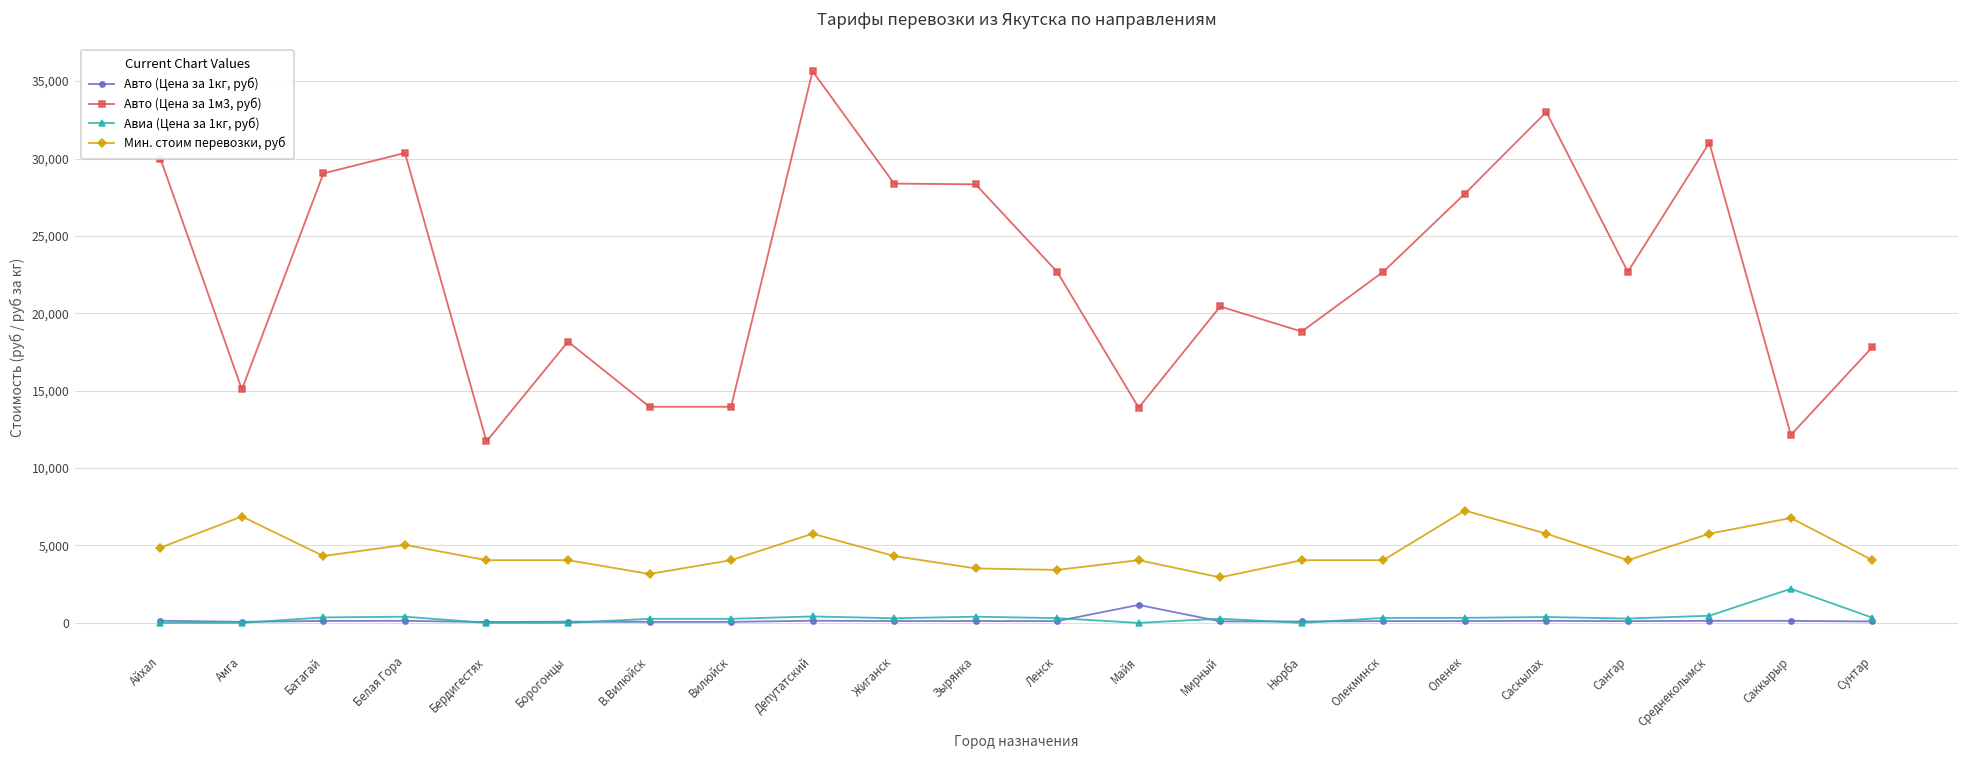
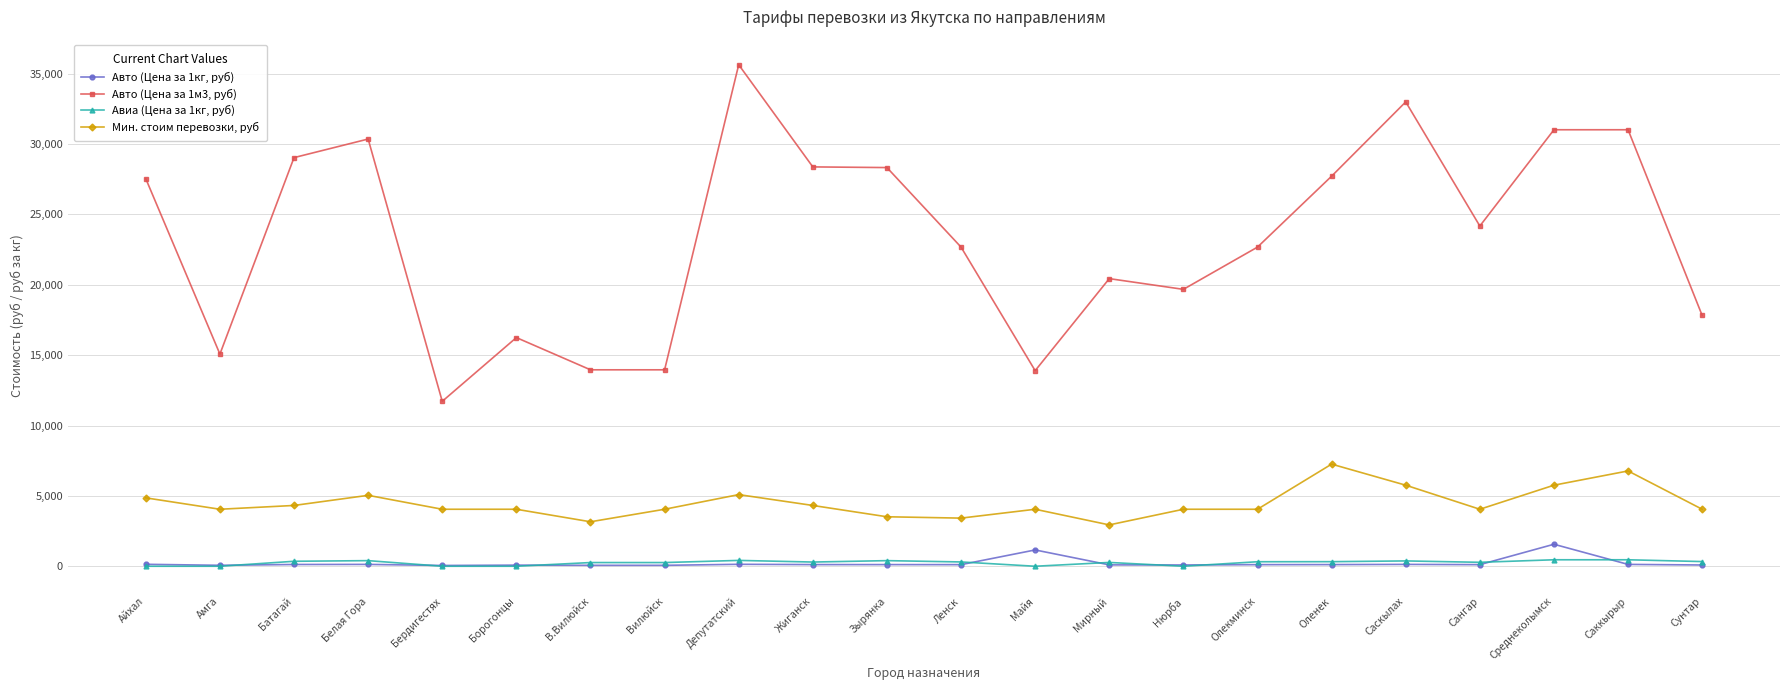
Авто (Цена за 1м3, руб), Айхал: 30,000 -> 27,500
Мин. стоим перевозки, руб, Амга: 6,900 -> 4,100
Авто (Цена за 1м3, руб), Борогонцы: 18,200 -> 16,300
Мин. стоим перевозки, руб, Депутатский: 5,800 -> 5,100
Авто (Цена за 1м3, руб), Нюрба: 18,800 -> 19,700
Авто (Цена за 1м3, руб), Сангар: 22,700 -> 24,200
Авто (Цена за 1кг, руб), Среднеколымск: 100 -> 1,600
Авто (Цена за 1м3, руб), Саккырыр: 12,100 -> 31,000
Авиа (Цена за 1кг, руб), Саккырыр: 2,200 -> 500
